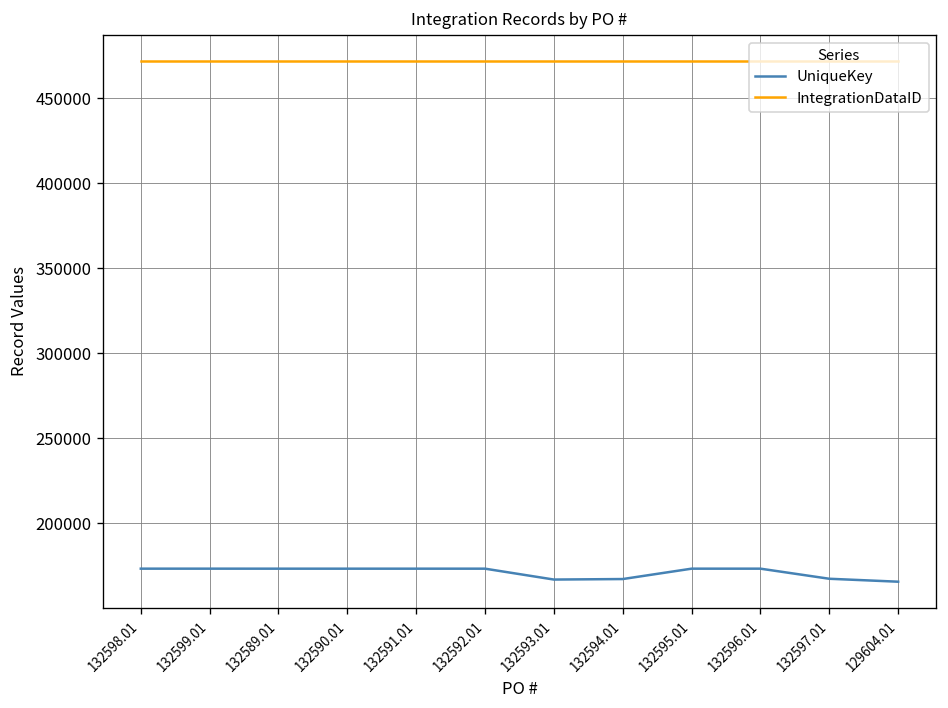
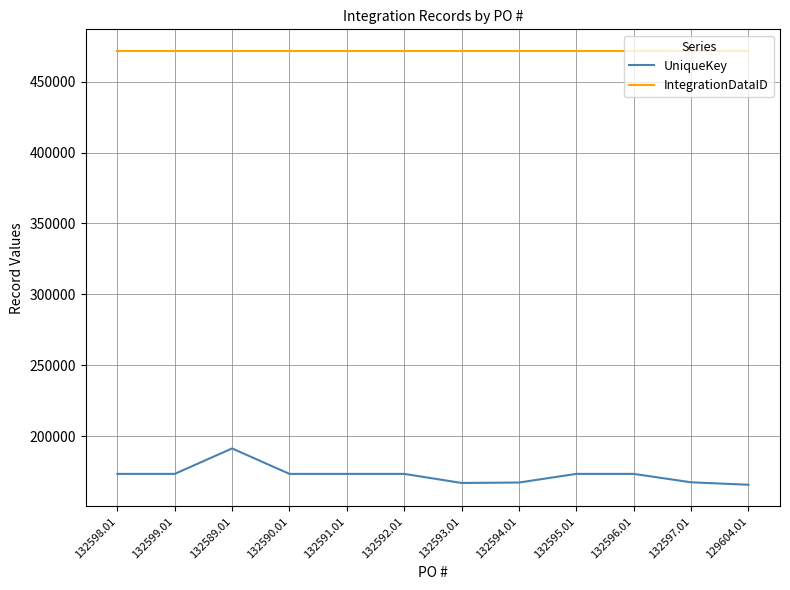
UniqueKey, 132589.01: 173000 -> 191000
